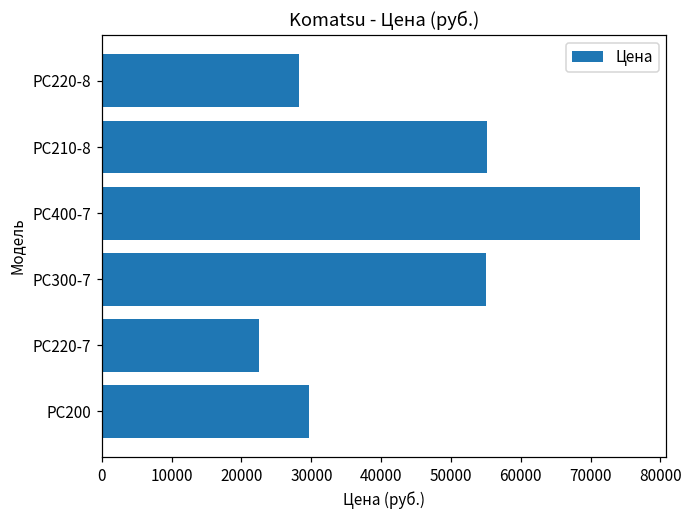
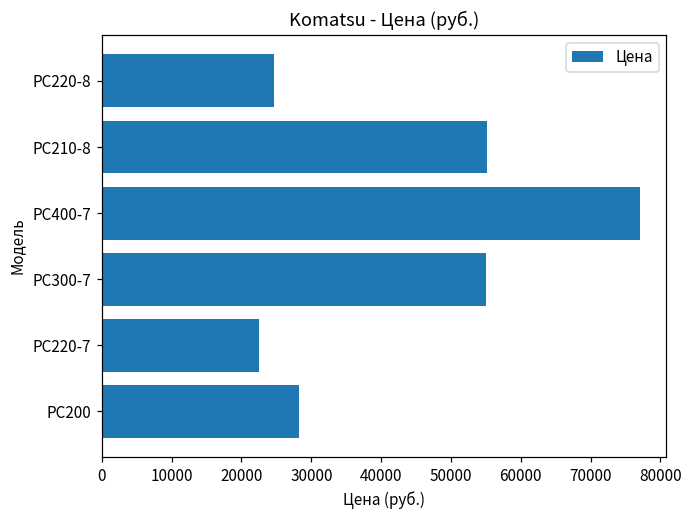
PC220-8: 28000 -> 25000
PC200: 30000 -> 28000
